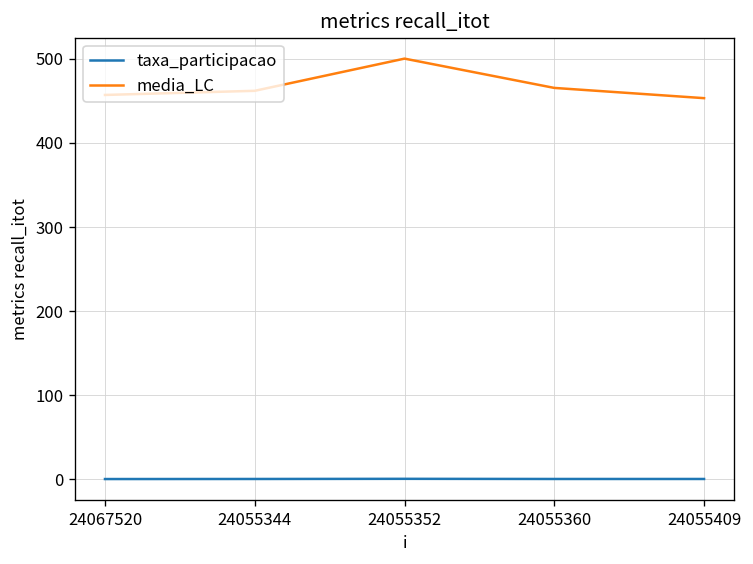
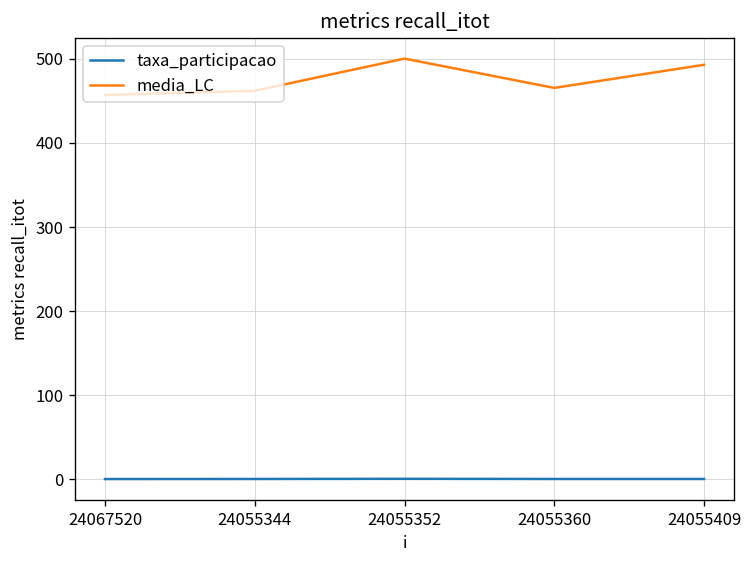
media_LC, 24055409: 450 -> 490
